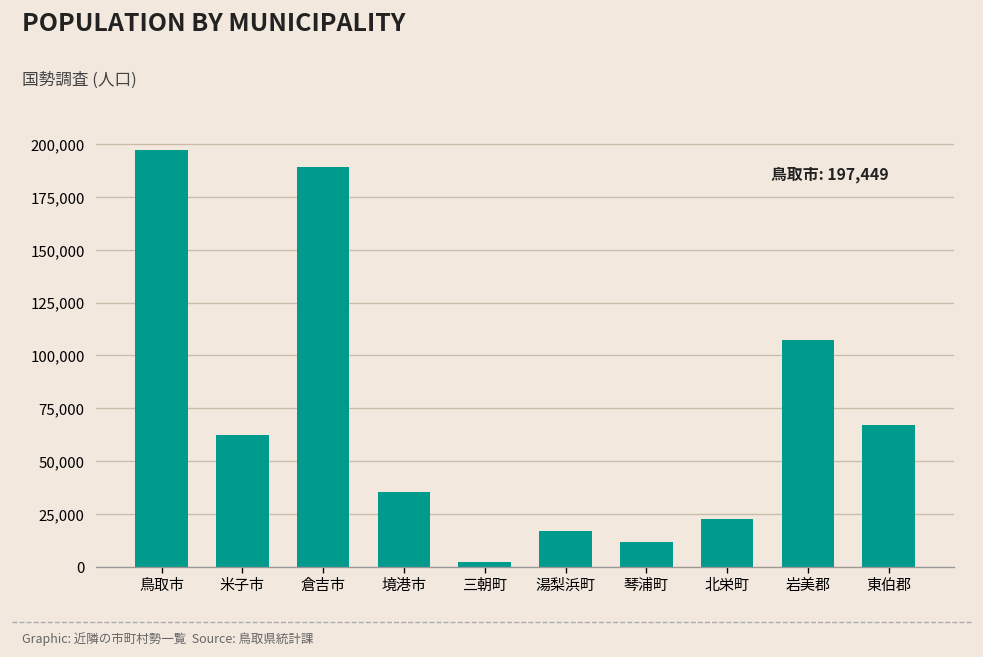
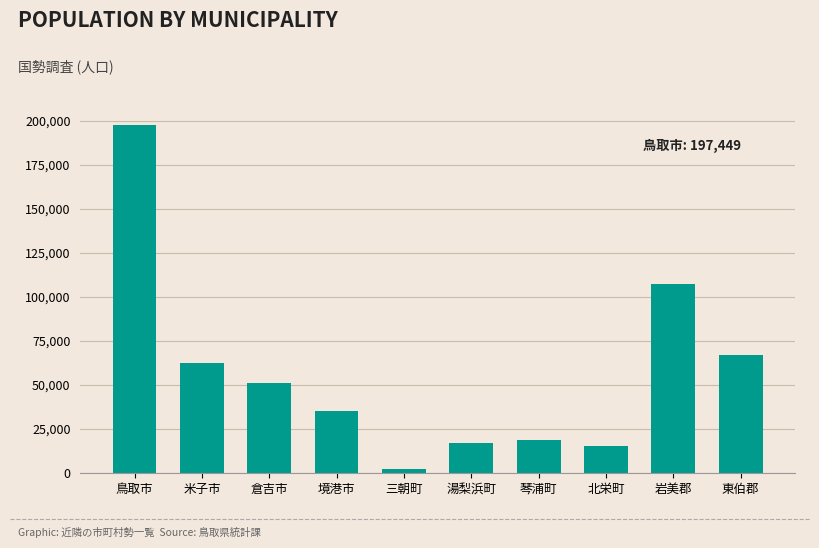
倉吉市: 189,000 -> 51,000
琴浦町: 12,000 -> 19,000
北栄町: 22,000 -> 15,000
